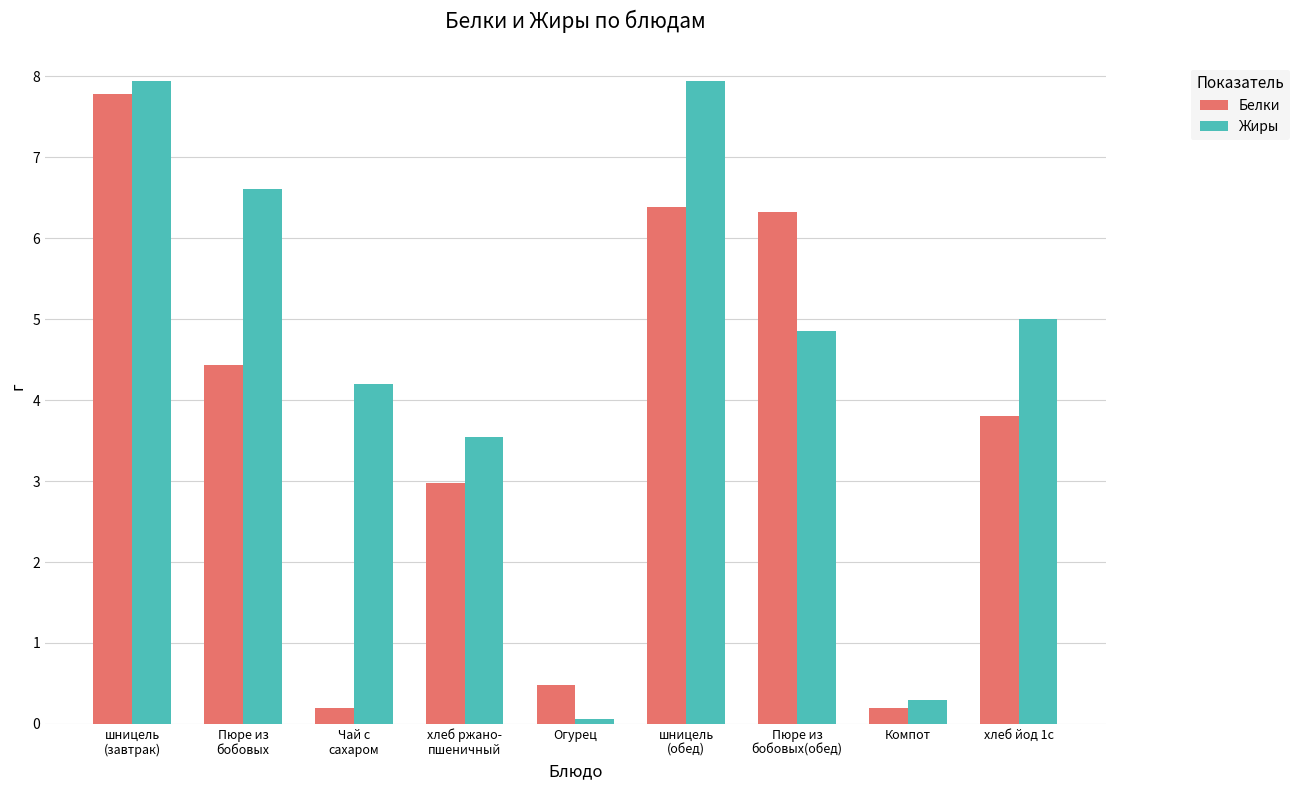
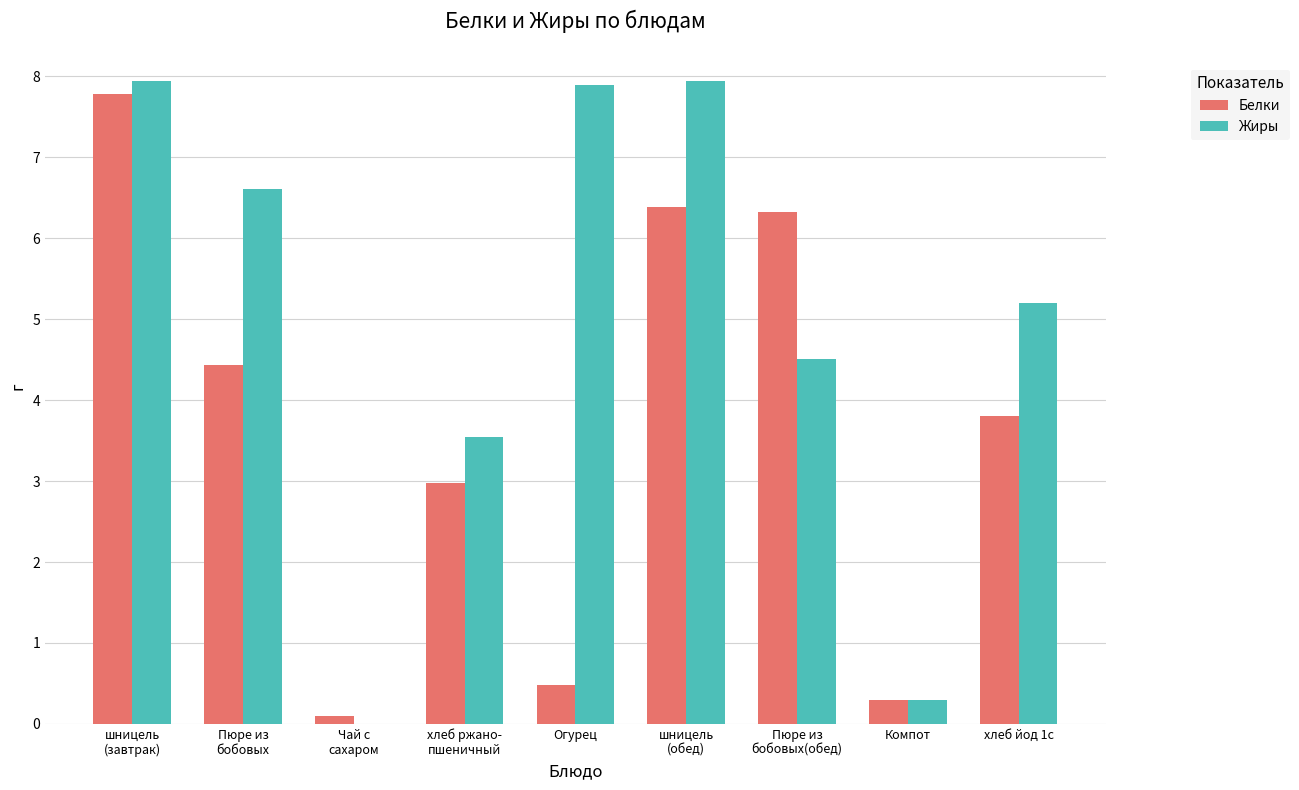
Белки, Чай с сахаром: 0.2 -> 0.1
Жиры, Чай с сахаром: 4.2 -> 0.0
Жиры, Огурец: 0.1 -> 7.9
Жиры, Пюре из бобовых(обед): 4.9 -> 4.5
Белки, Компот: 0.2 -> 0.3
Жиры, хлеб йод 1с: 5.0 -> 5.2
